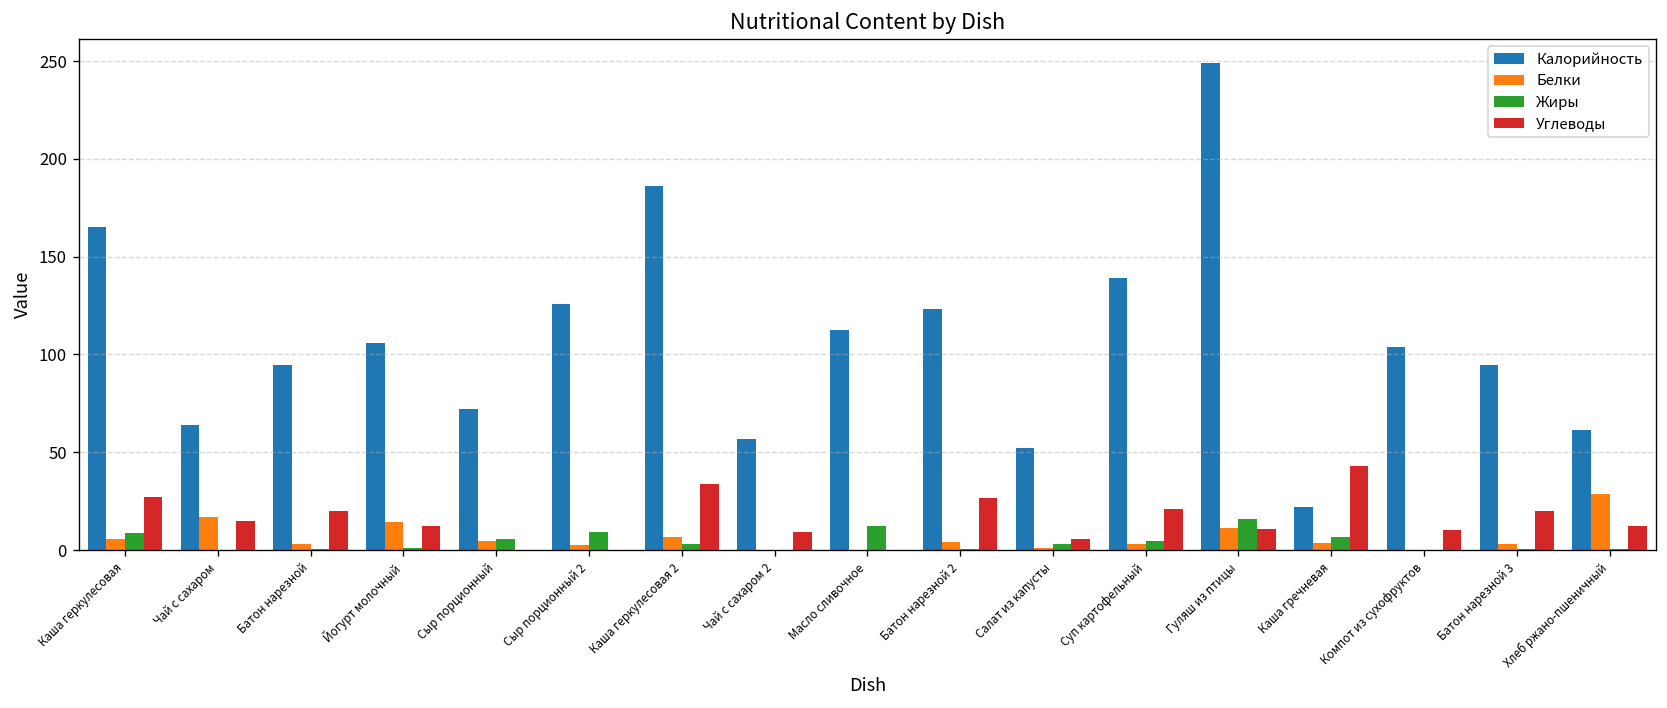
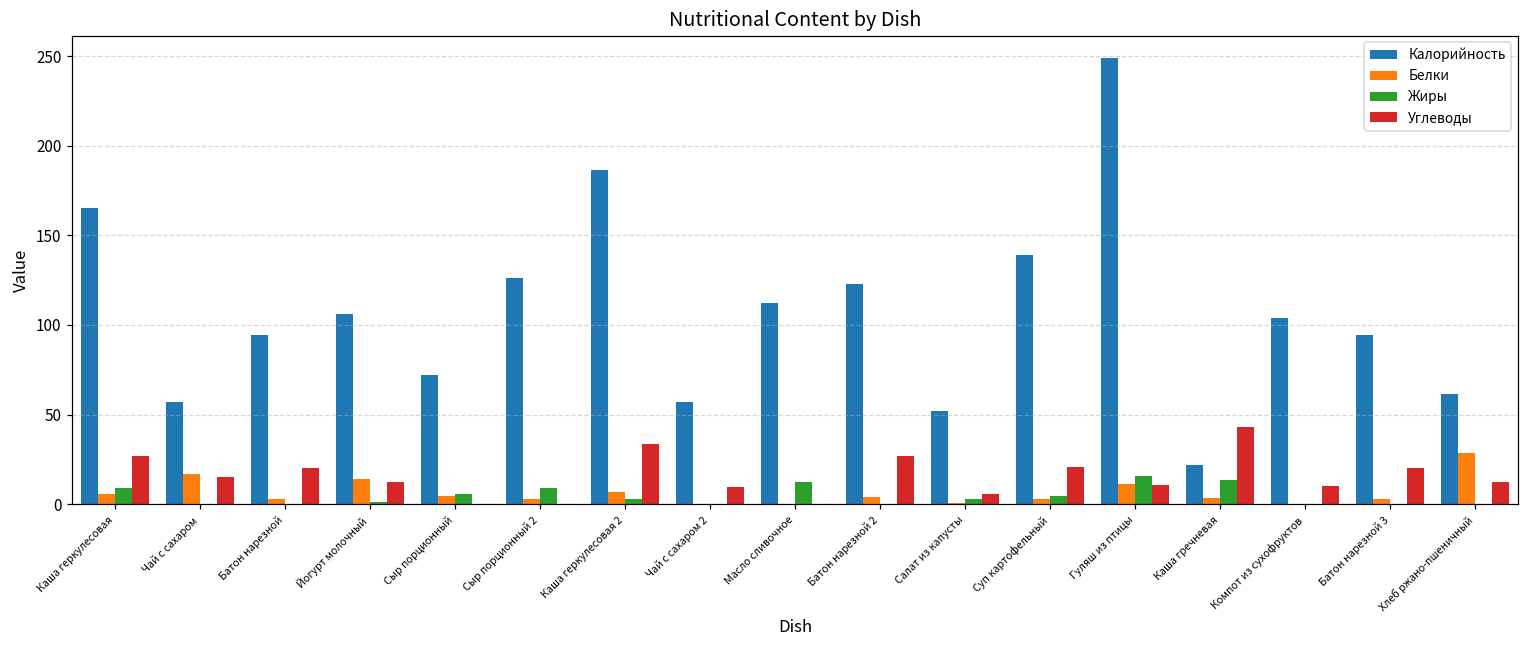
Калорийность, Чай с сахаром: 64 -> 57
Жиры, Каша гречневая: 7 -> 14
